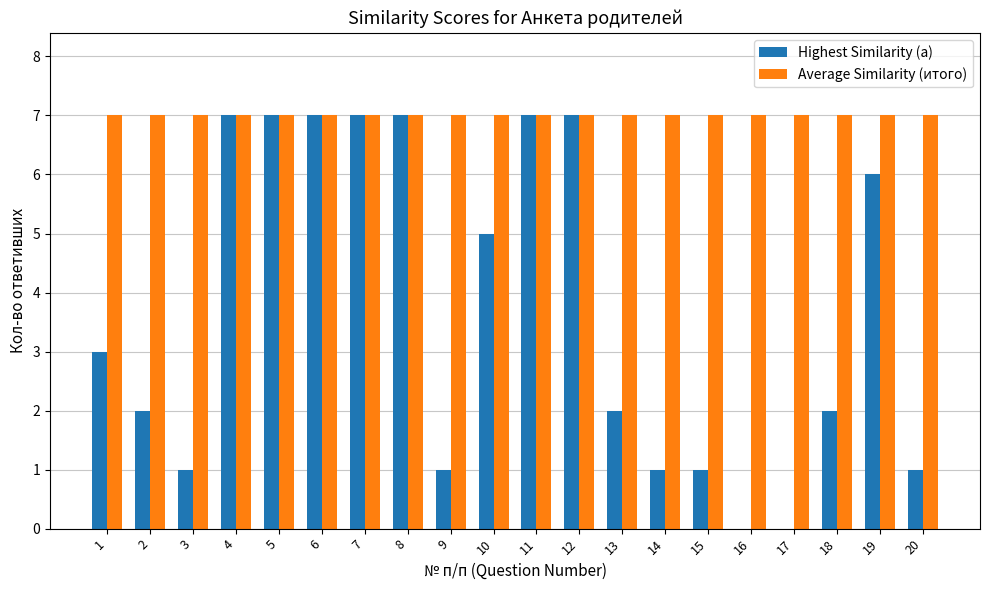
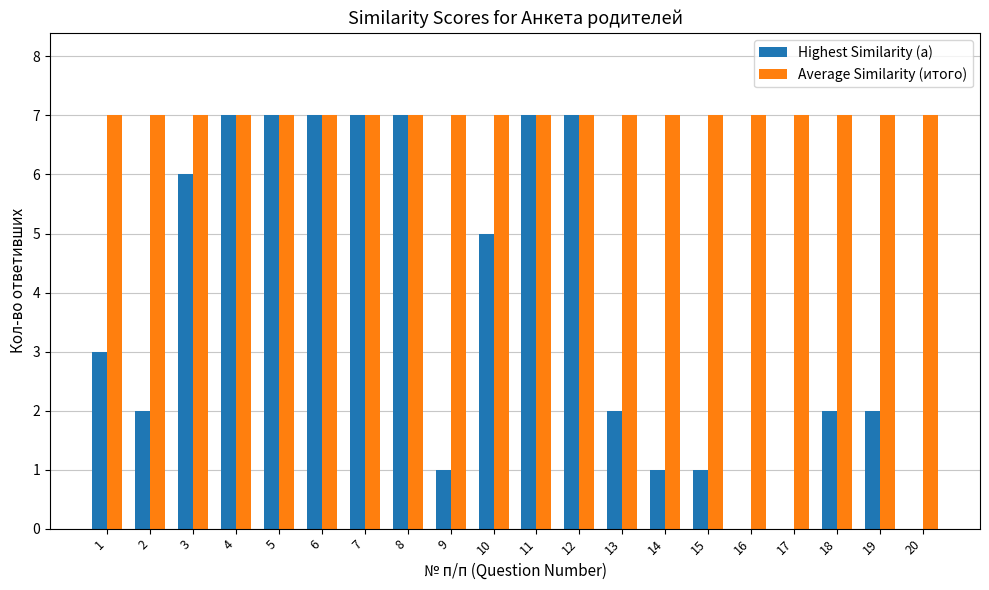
Highest Similarity (a), 3: 1 -> 6
Highest Similarity (a), 19: 6 -> 2
Highest Similarity (a), 20: 1 -> 0
